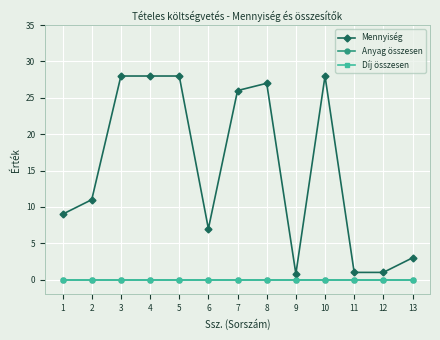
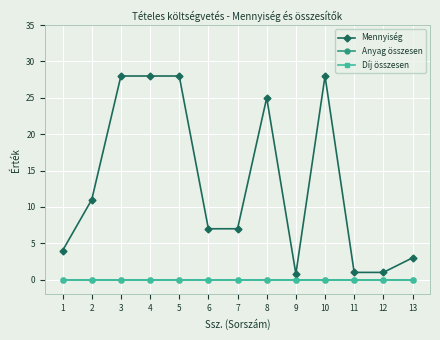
Mennyiség, 1: 9 -> 4
Mennyiség, 7: 26 -> 7
Mennyiség, 8: 27 -> 25
